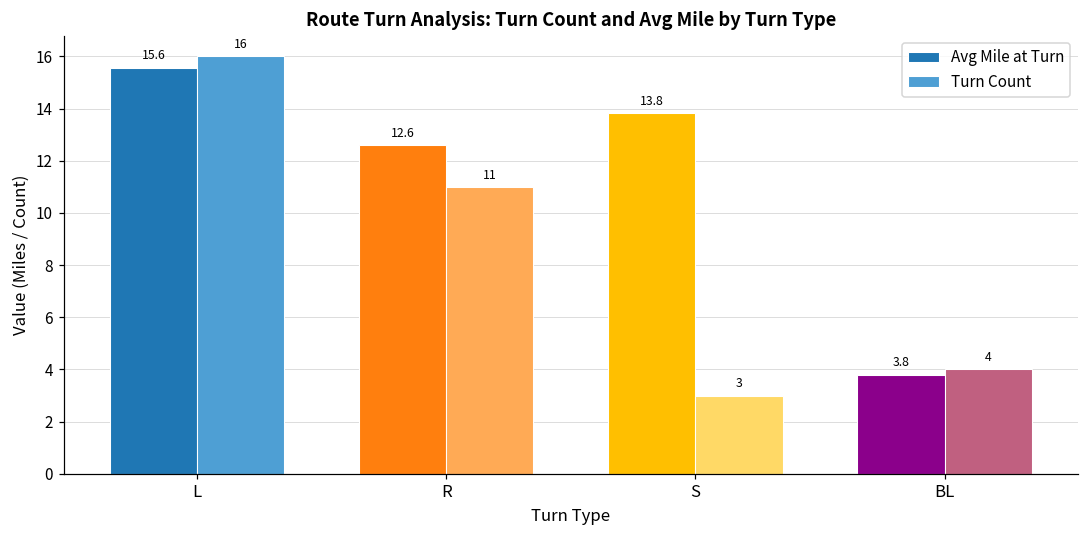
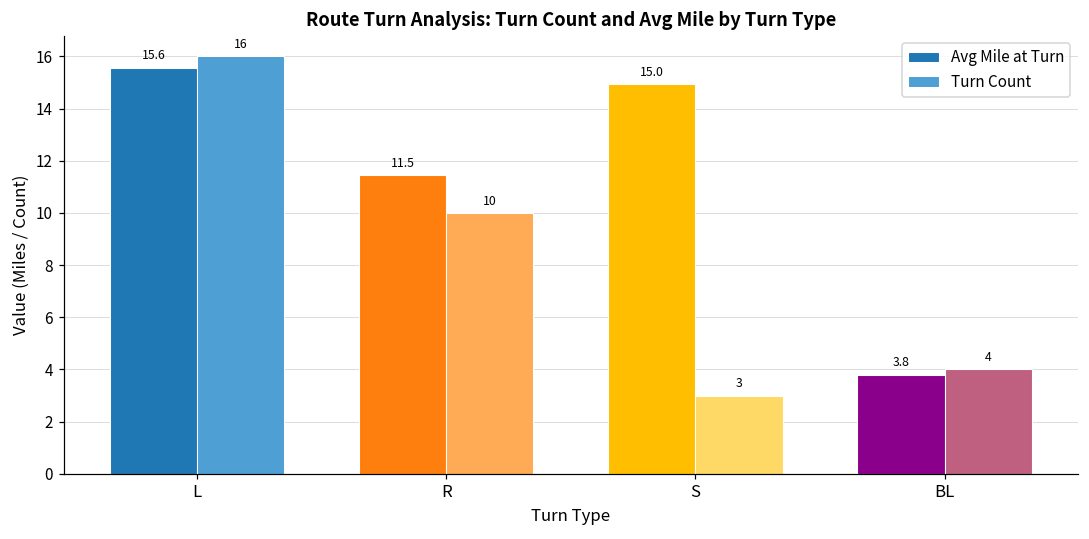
Avg Mile at Turn, R: 12.6 -> 11.5
Turn Count, R: 11 -> 10
Avg Mile at Turn, S: 13.8 -> 15.0
